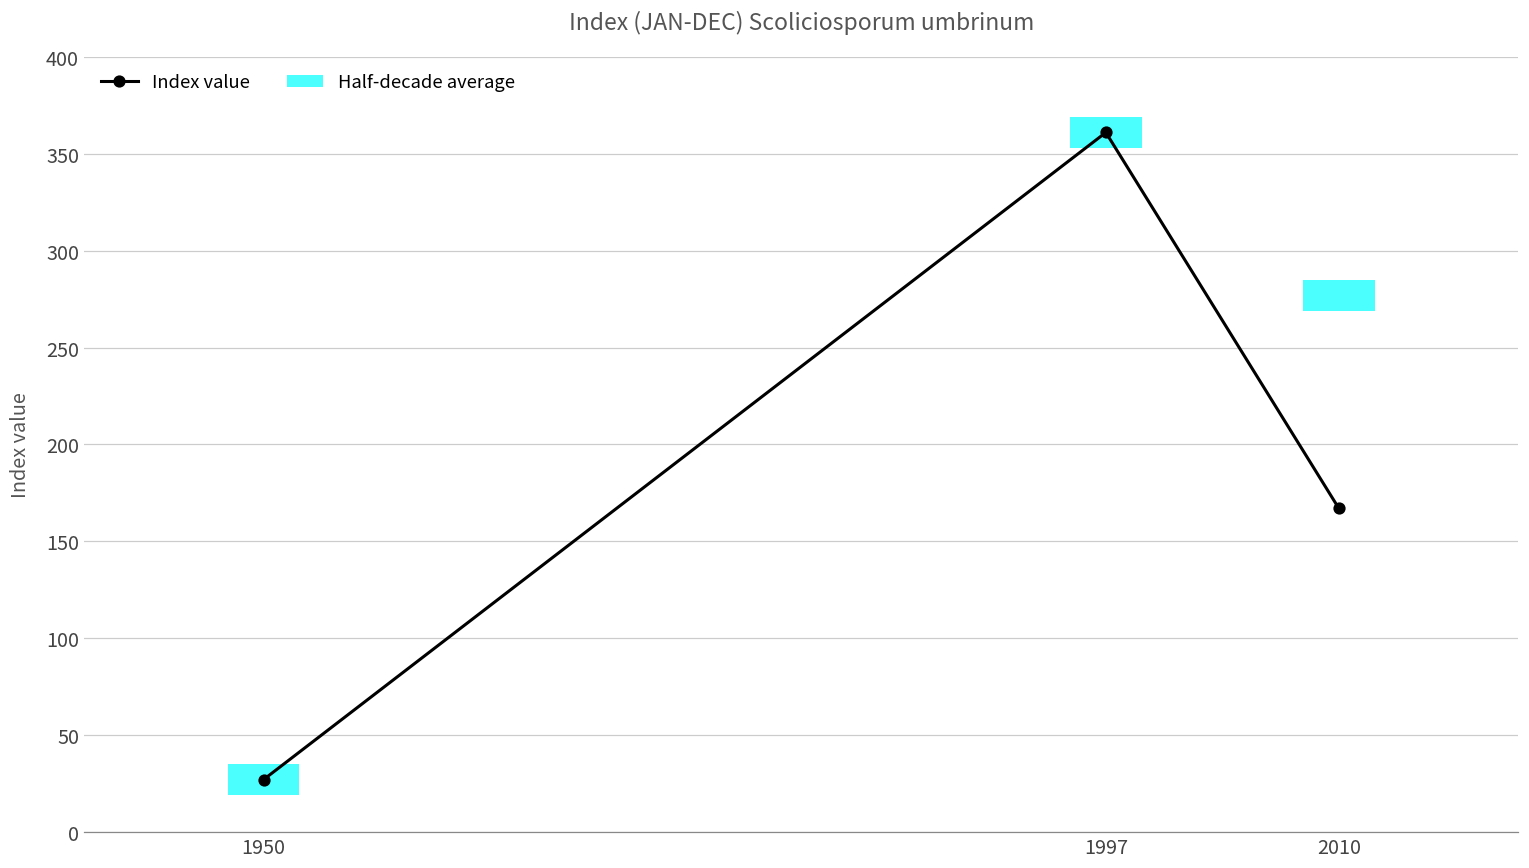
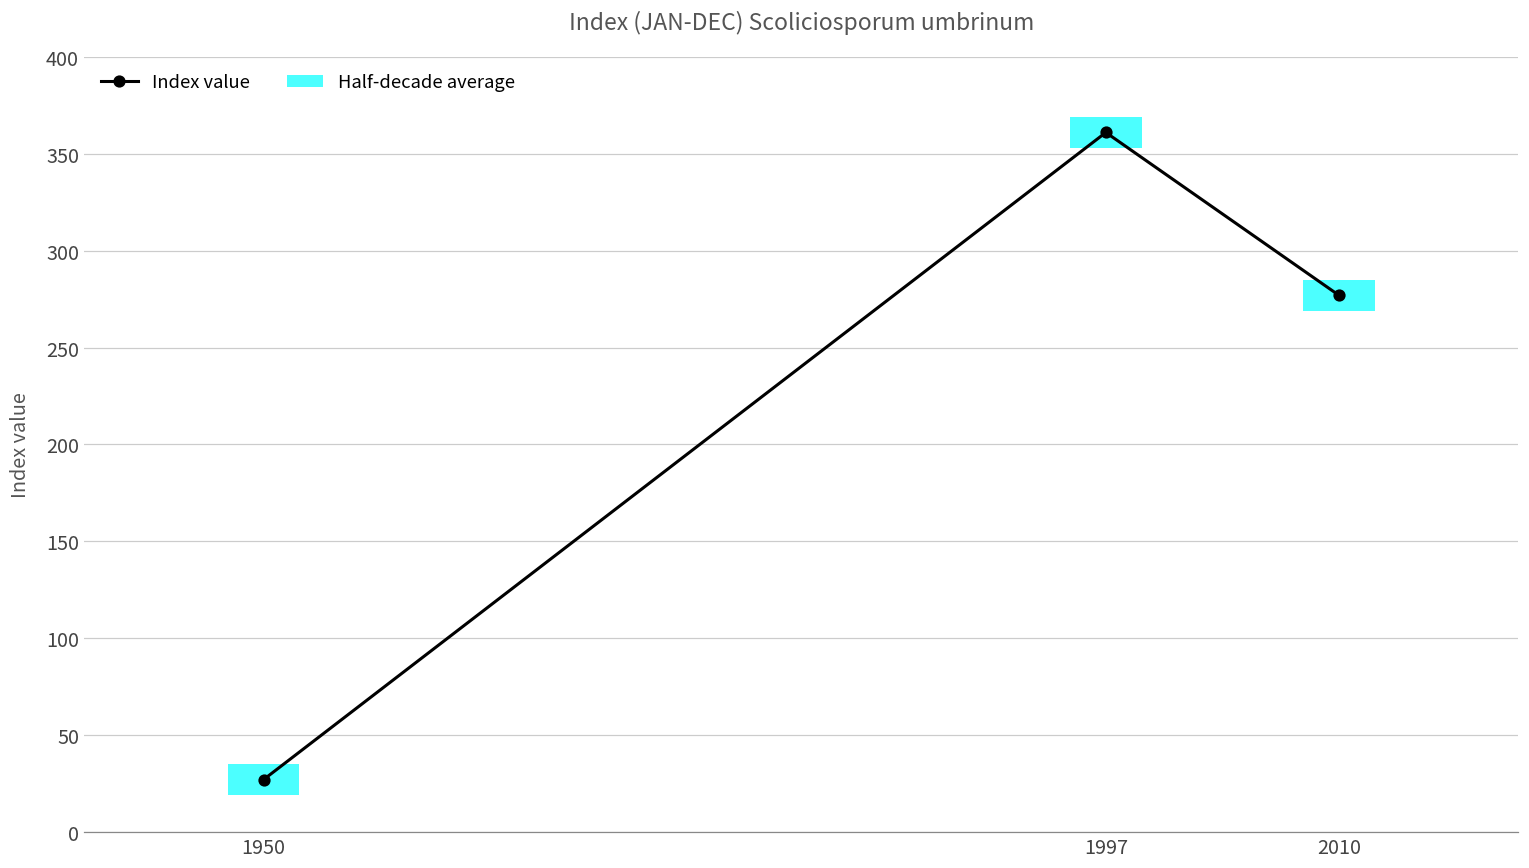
2010: 167 -> 277
